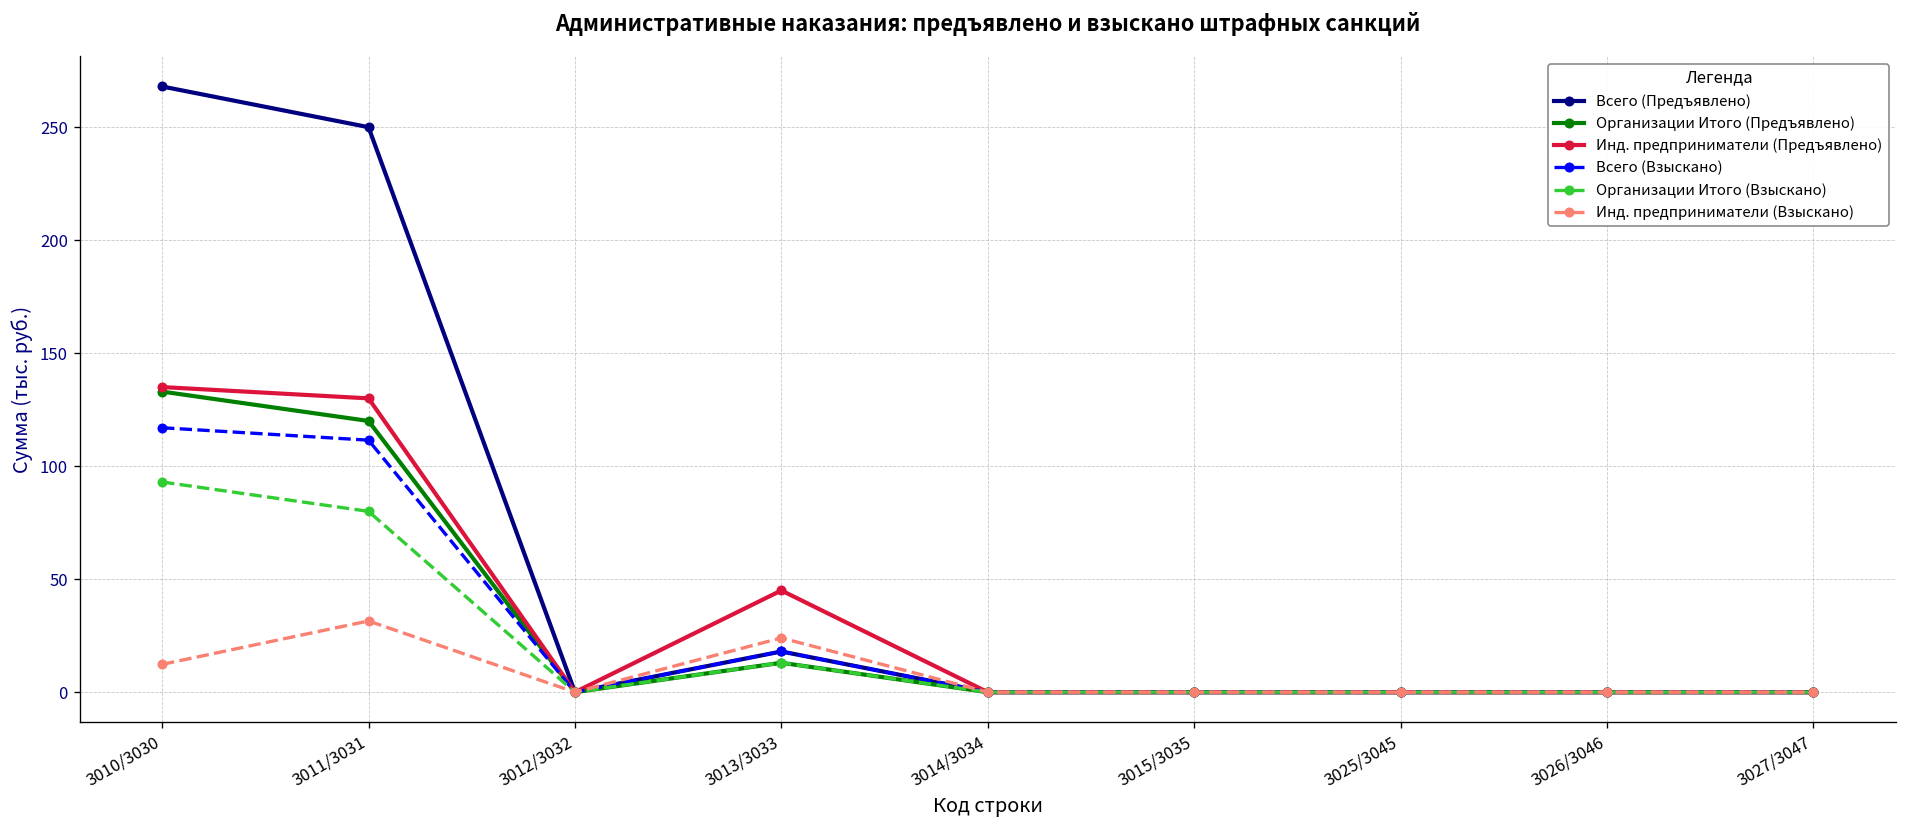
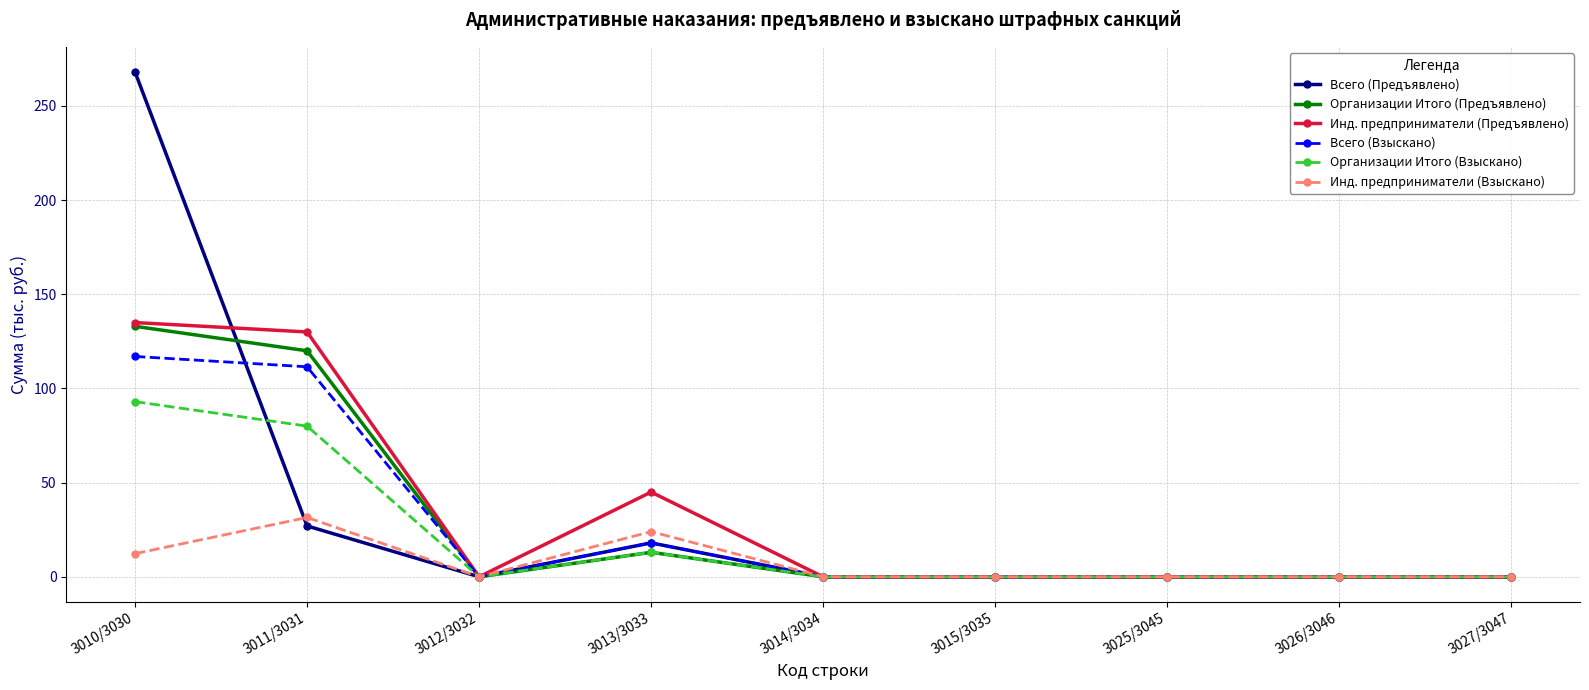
Всего (Предъявлено), 3011/3031: 250 -> 27
